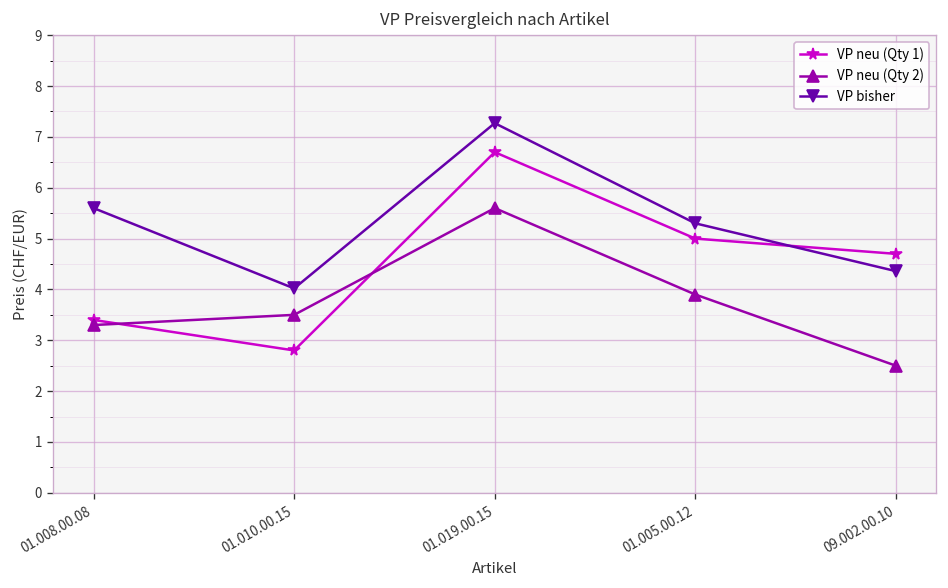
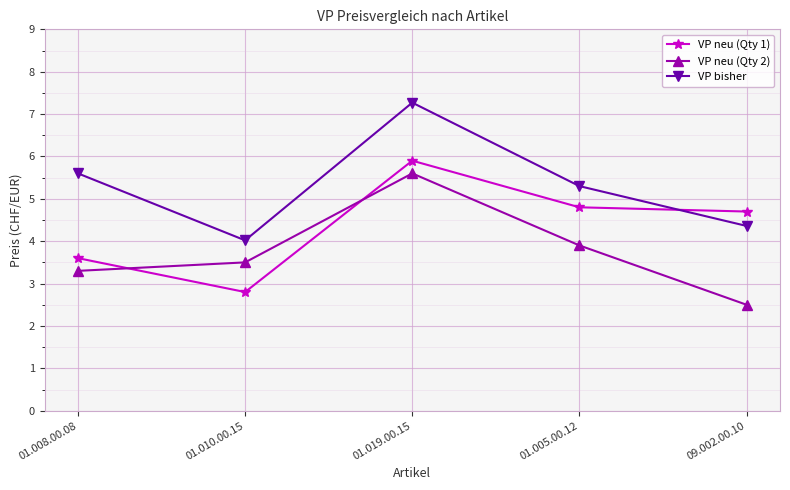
VP neu (Qty 1), 01.008.00.08: 3.4 -> 3.6
VP neu (Qty 1), 01.019.00.15: 6.7 -> 5.9
VP neu (Qty 1), 01.005.00.12: 5.0 -> 4.8
